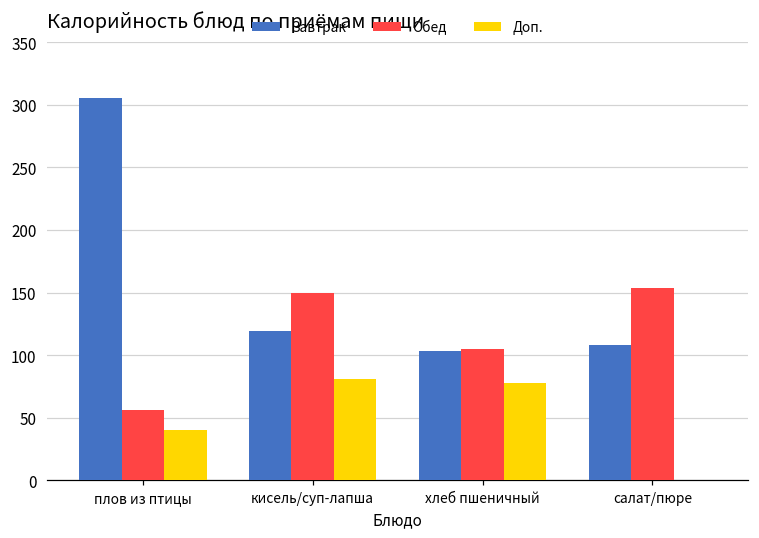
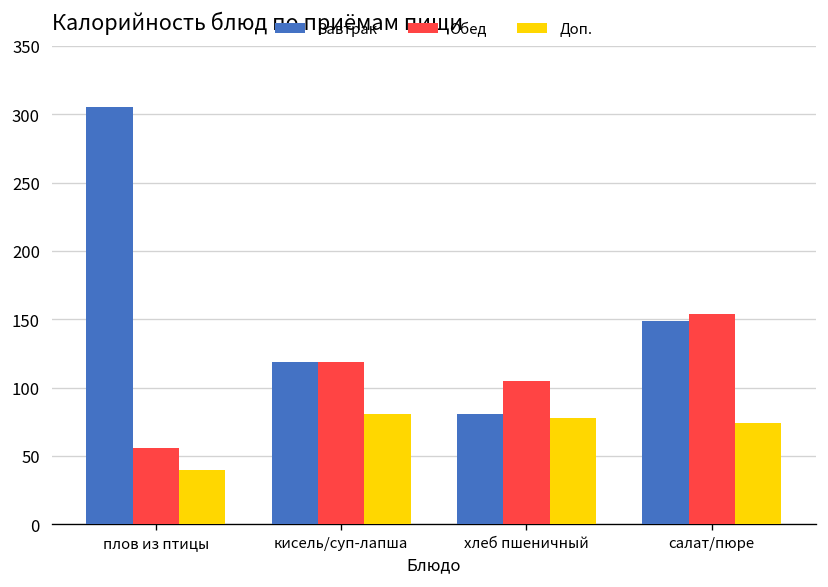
Обед, кисель/суп-лапша: 150 -> 119
Завтрак, хлеб пшеничный: 103 -> 81
Завтрак, салат/пюре: 108 -> 149
Доп., салат/пюре: 0 -> 74
